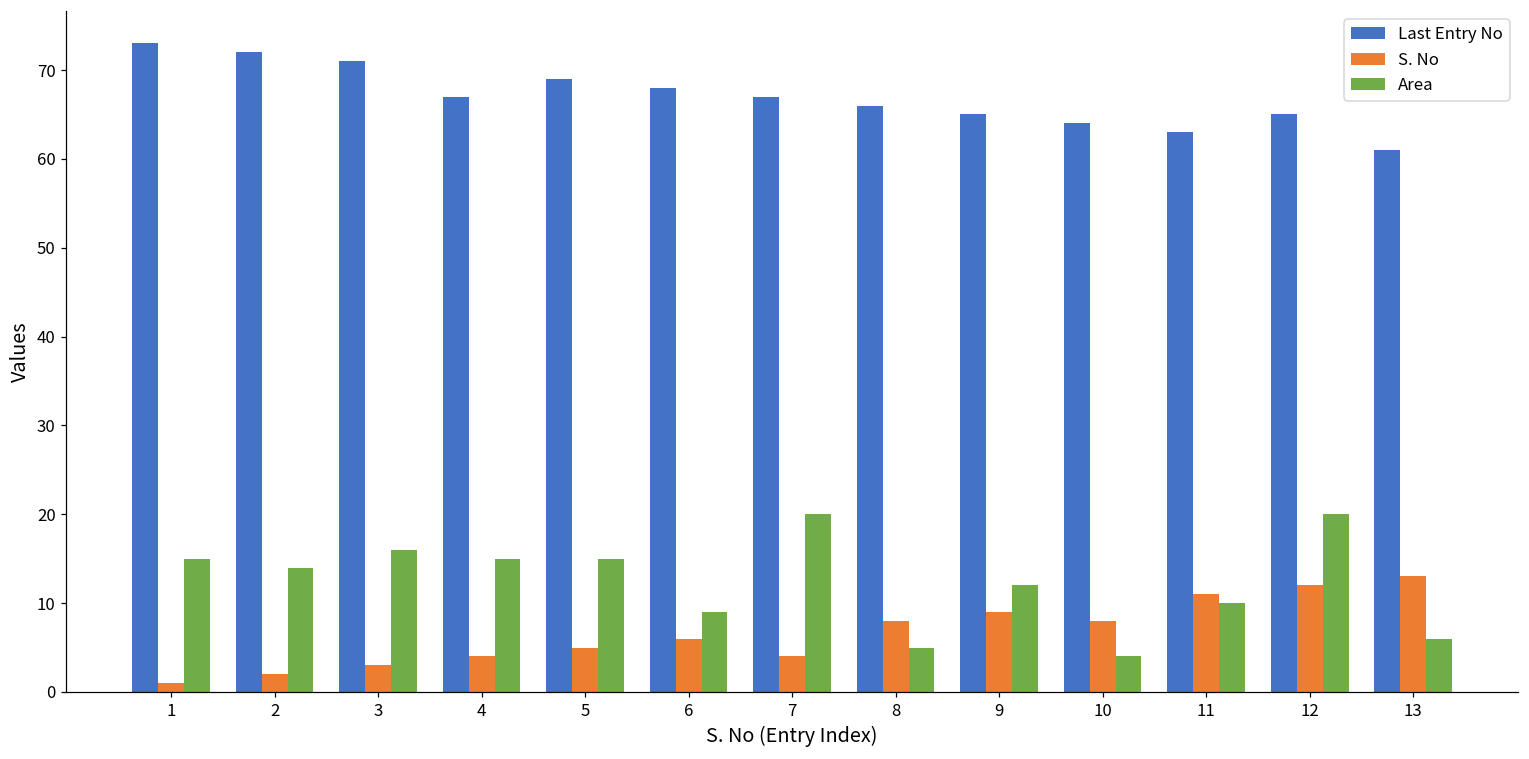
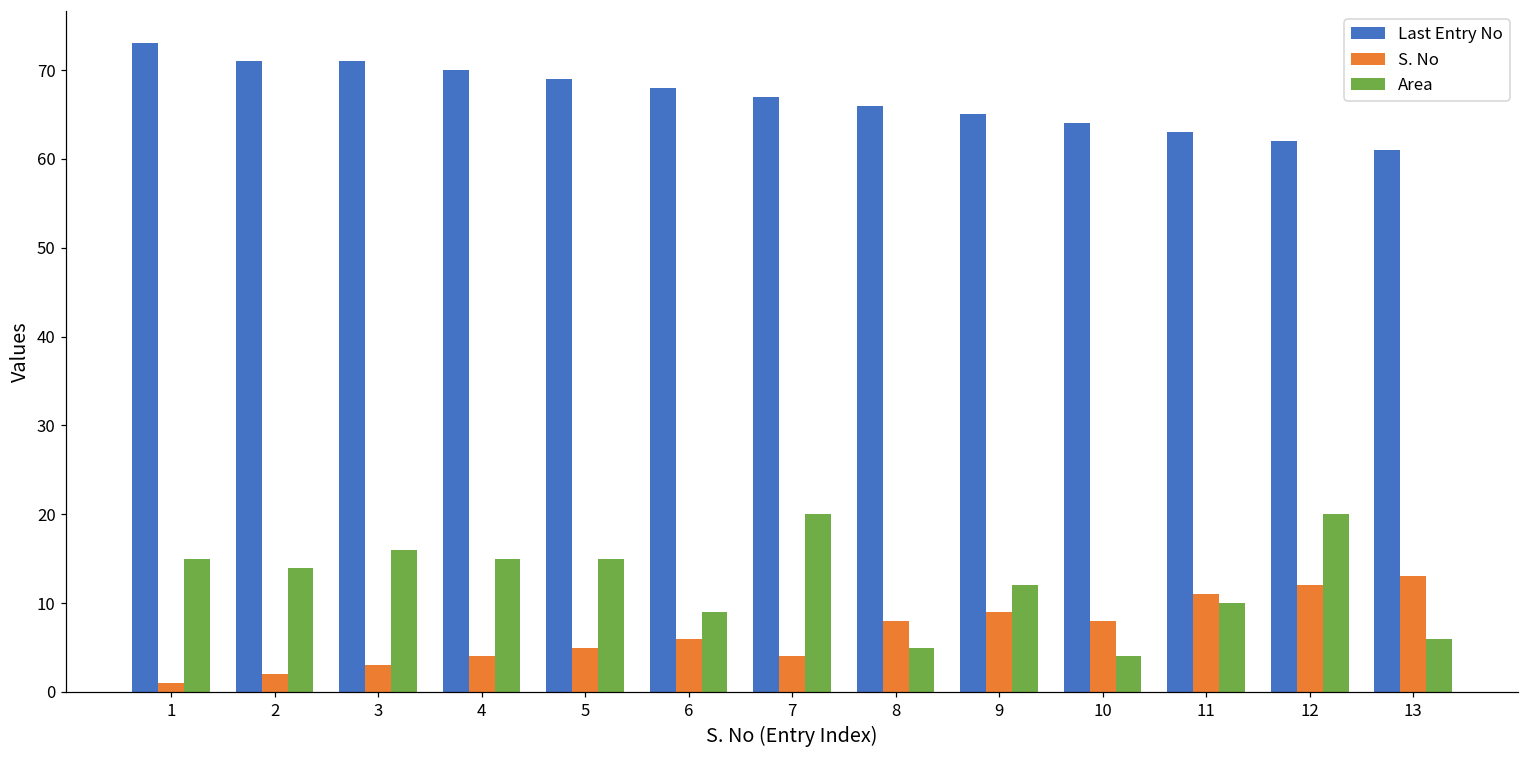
Last Entry No, 2: 72 -> 71
Last Entry No, 4: 67 -> 70
Last Entry No, 12: 65 -> 62
